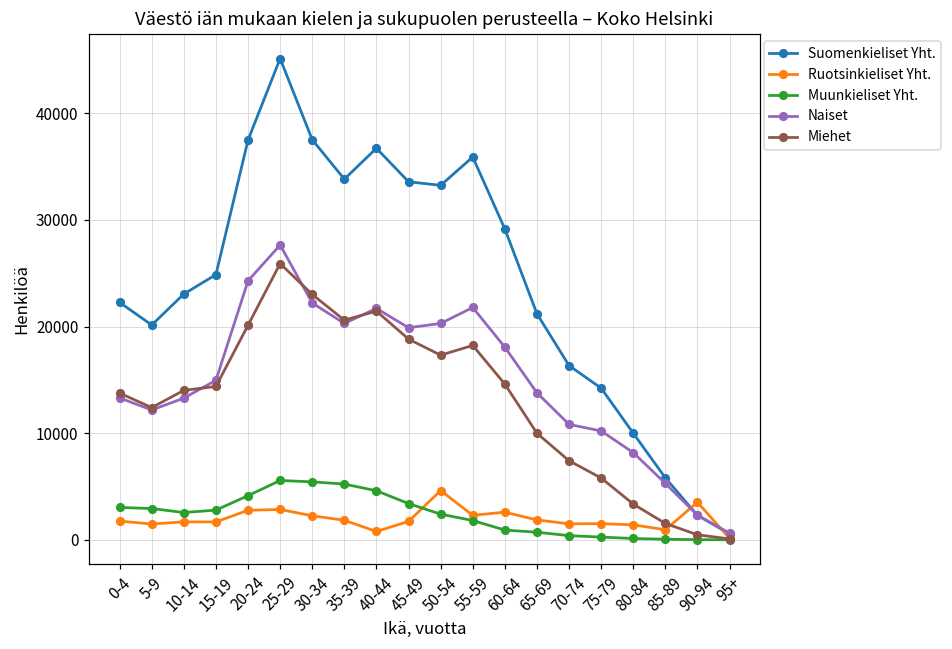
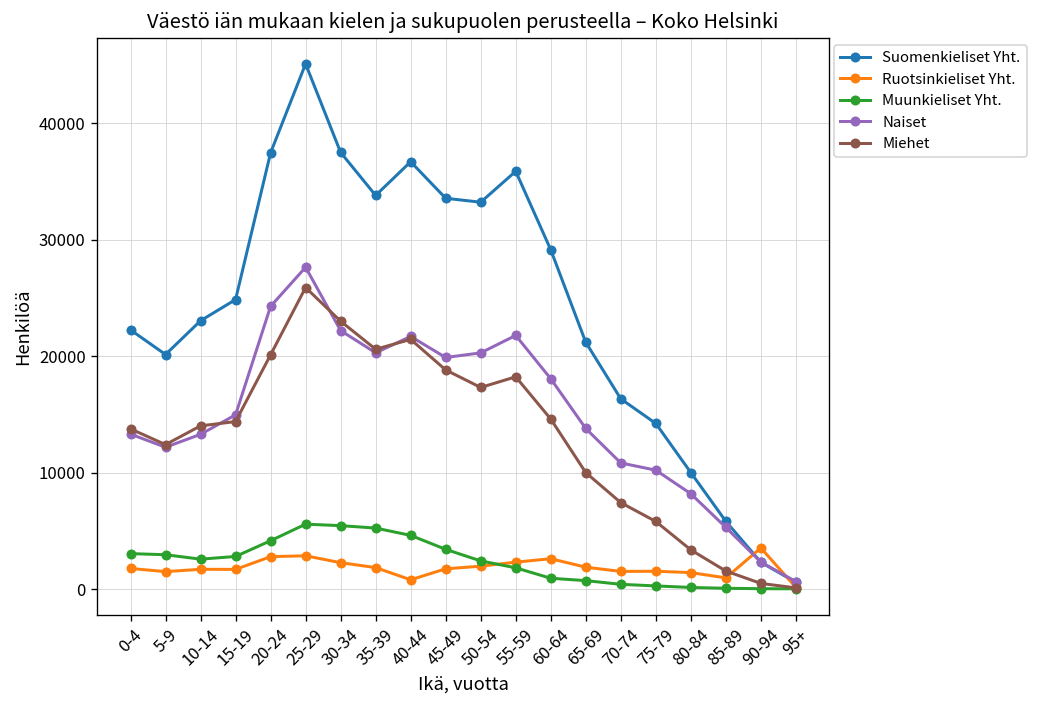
Ruotsinkieliset Yht., 50-54: 5000 -> 2000
